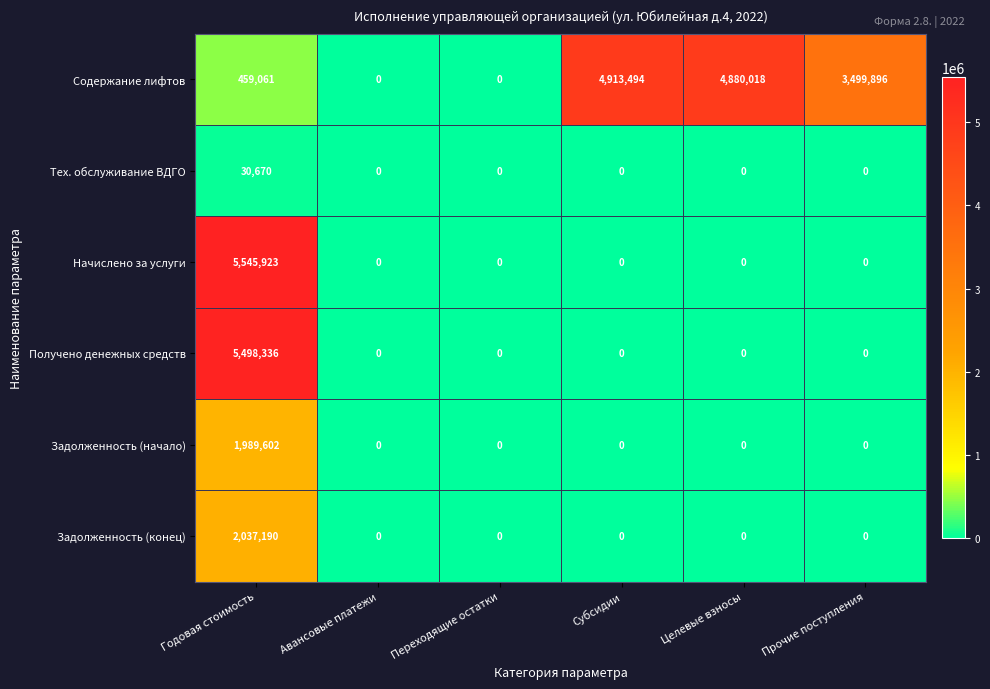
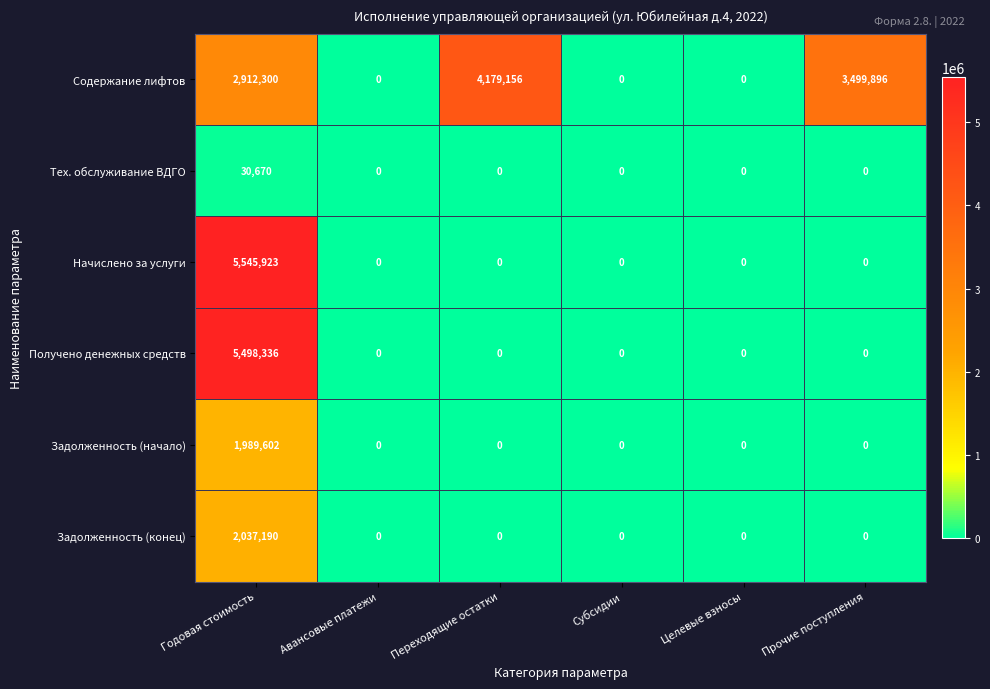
Содержание лифтов, Годовая стоимость: 459,061 -> 2,912,300
Содержание лифтов, Переходящие остатки: 0 -> 4,179,156
Содержание лифтов, Субсидии: 4,913,494 -> 0
Содержание лифтов, Целевые взносы: 4,880,018 -> 0
